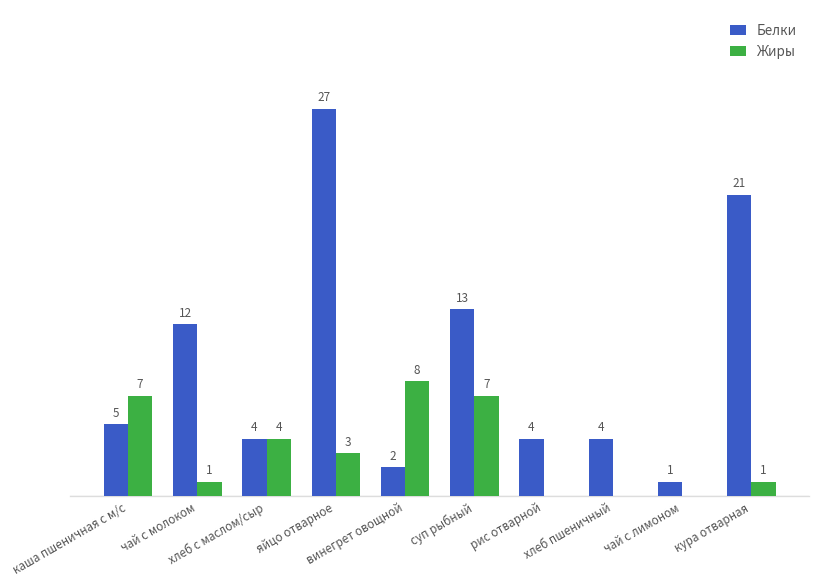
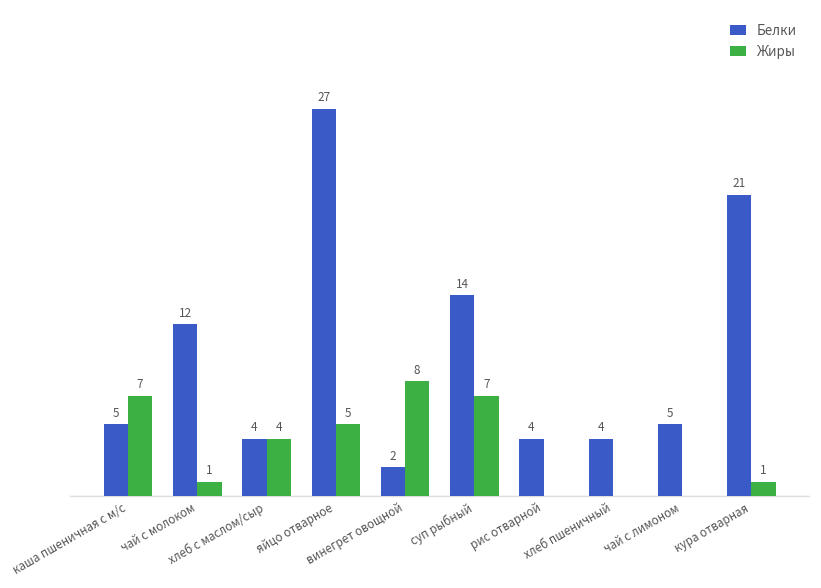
Жиры, яйцо отварное: 3 -> 5
Белки, суп рыбный: 13 -> 14
Белки, чай с лимоном: 1 -> 5
